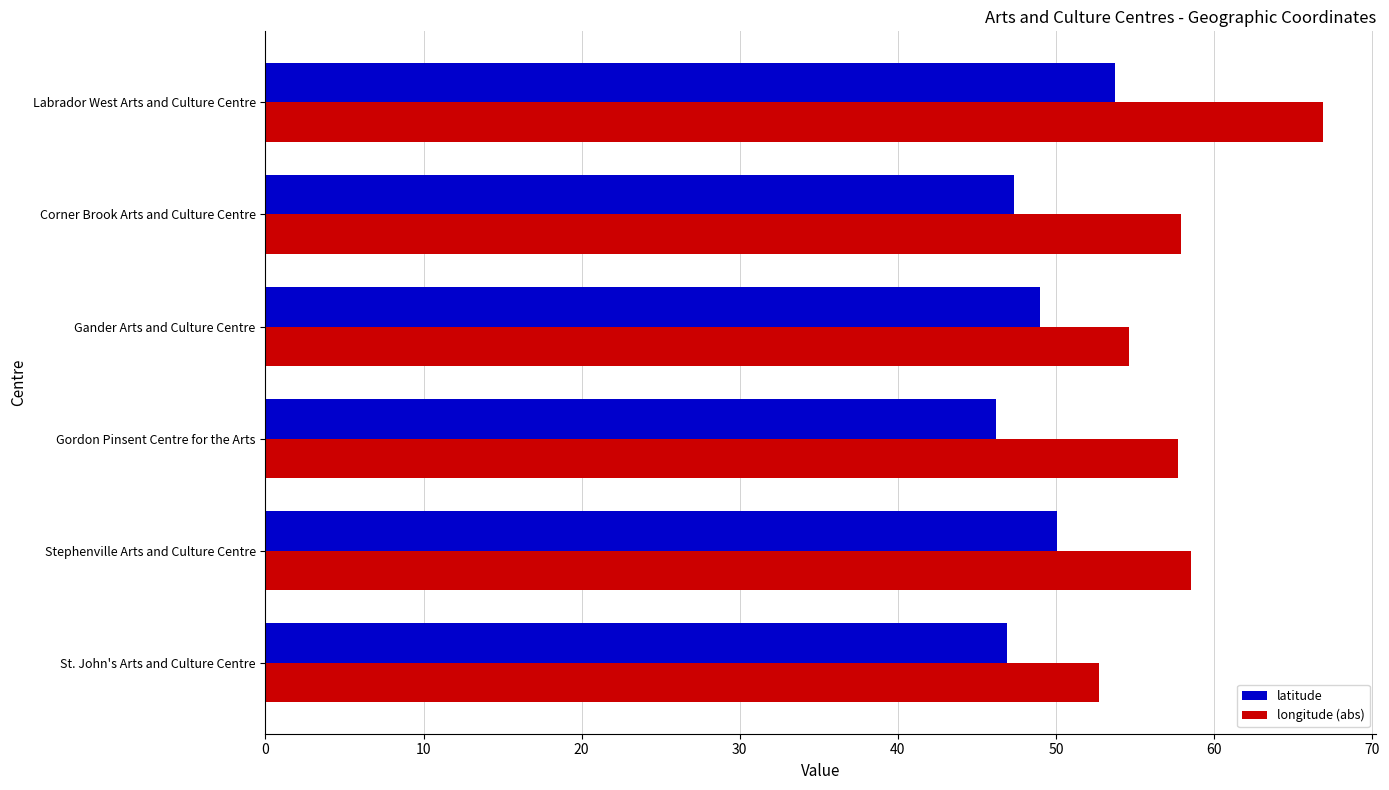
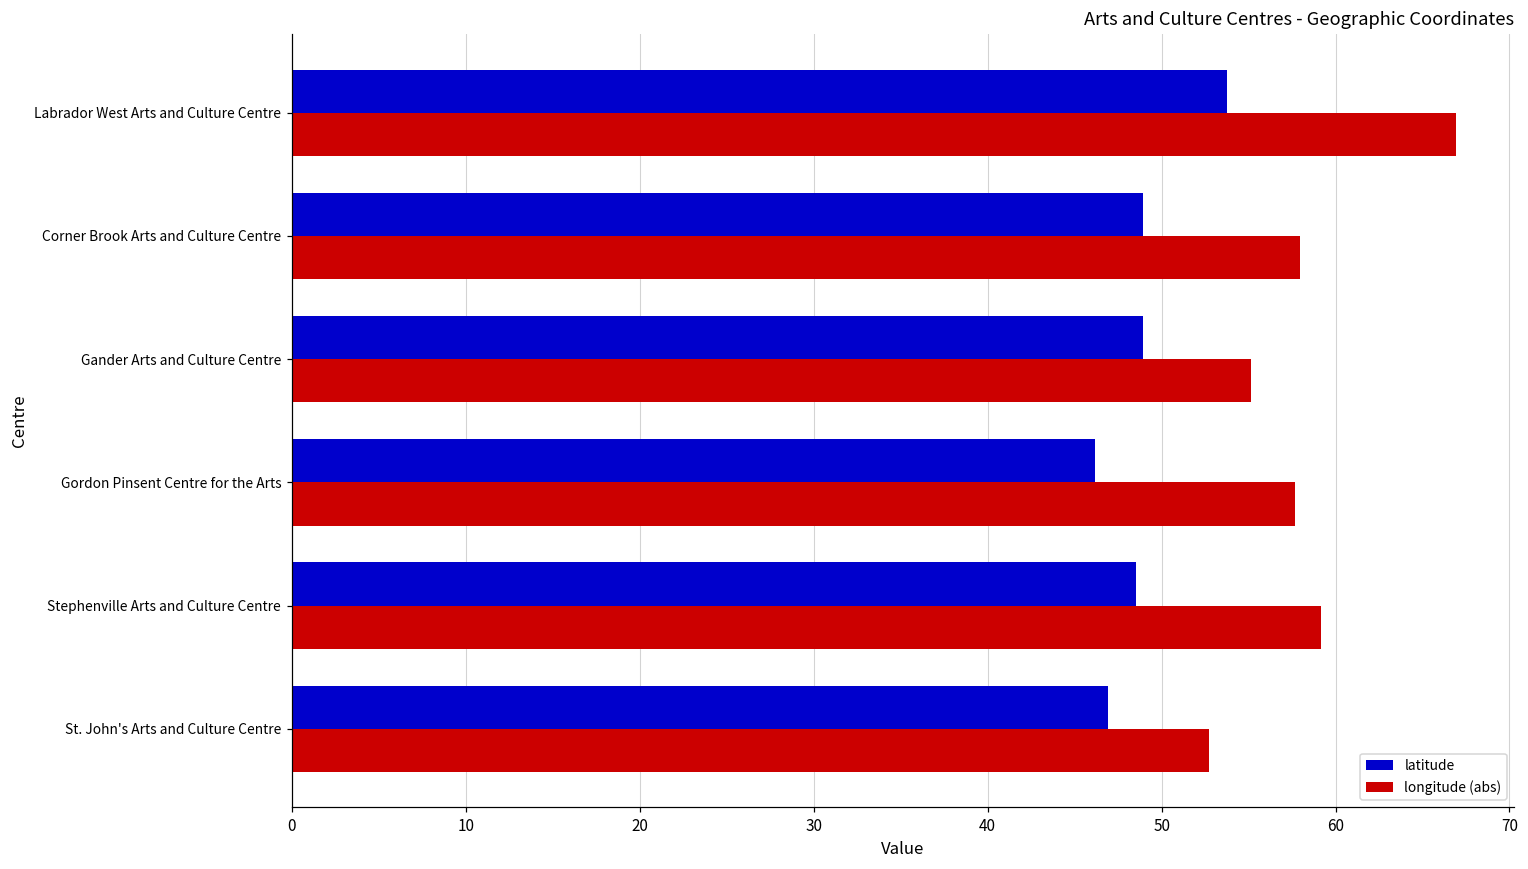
latitude, Corner Brook Arts and Culture Centre: 47.3 -> 48.9
longitude (abs), Gander Arts and Culture Centre: 54.6 -> 55.1
latitude, Stephenville Arts and Culture Centre: 50.1 -> 48.5
longitude (abs), Stephenville Arts and Culture Centre: 58.6 -> 59.2
